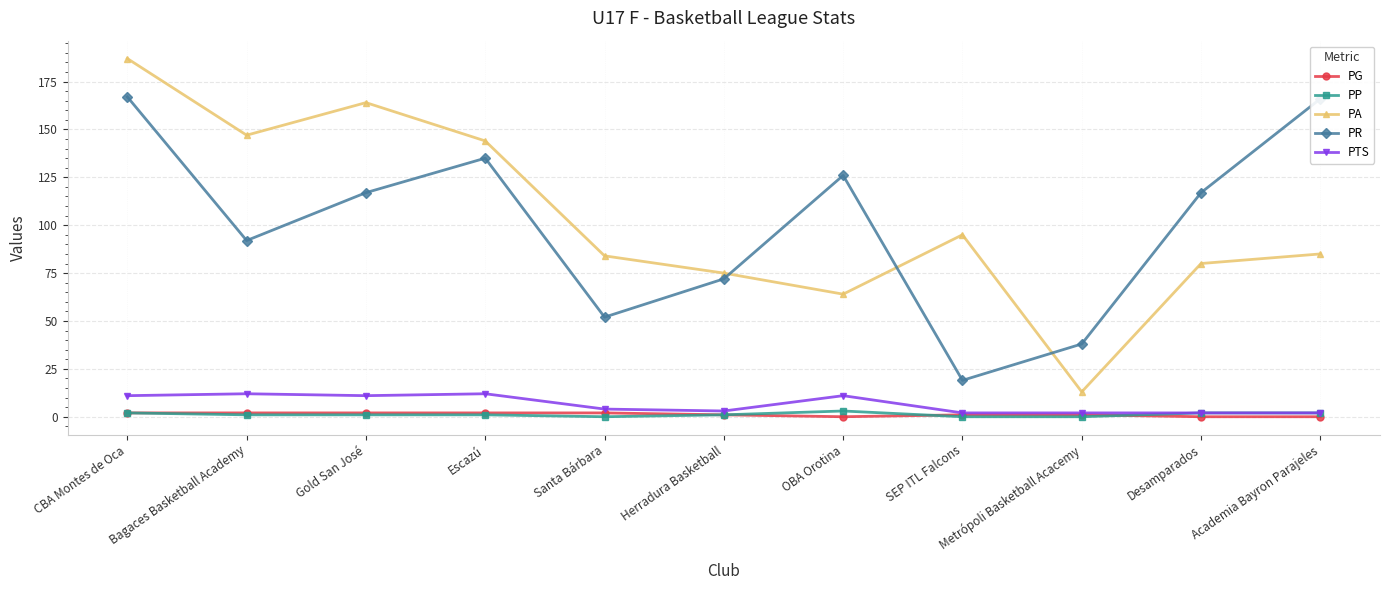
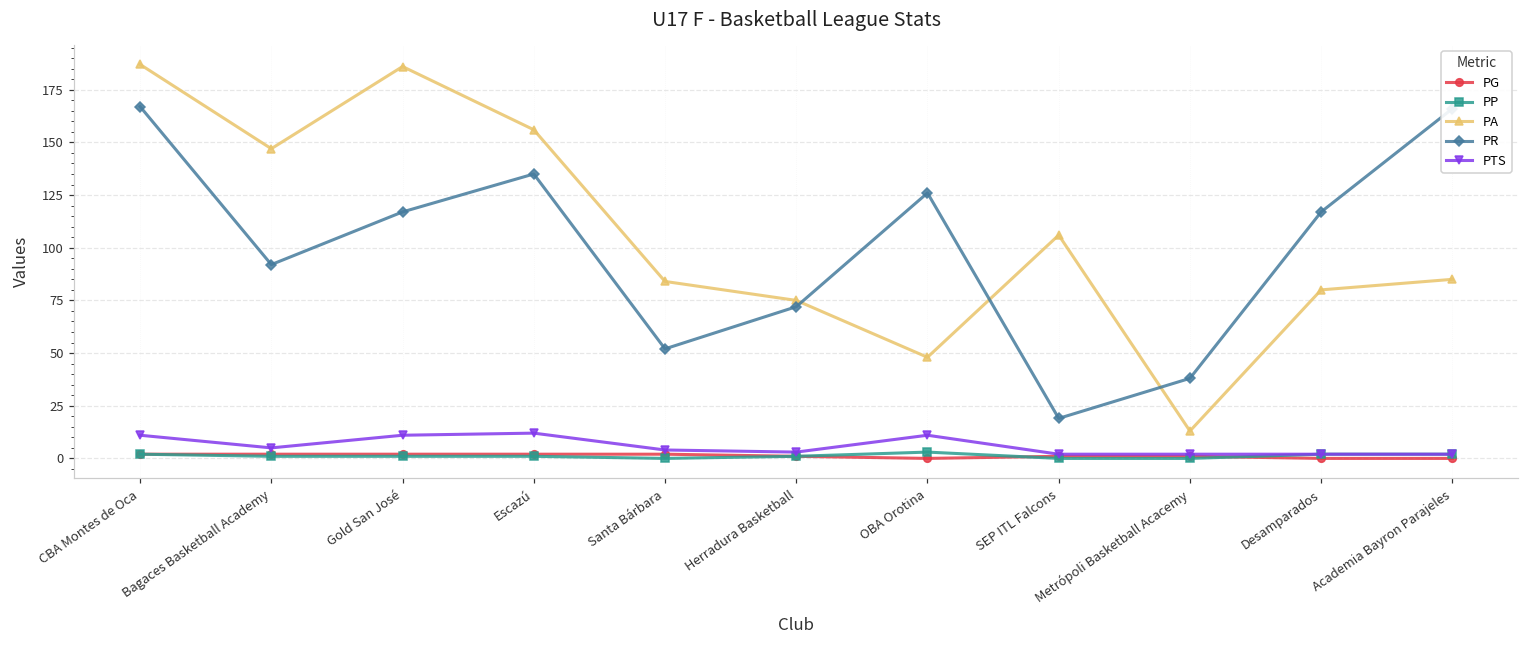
PTS, Bagaces Basketball Academy: 12 -> 5
PA, Gold San José: 164 -> 186
PA, Escazú: 144 -> 156
PA, OBA Orotina: 64 -> 48
PA, SEP ITL Falcons: 95 -> 106
